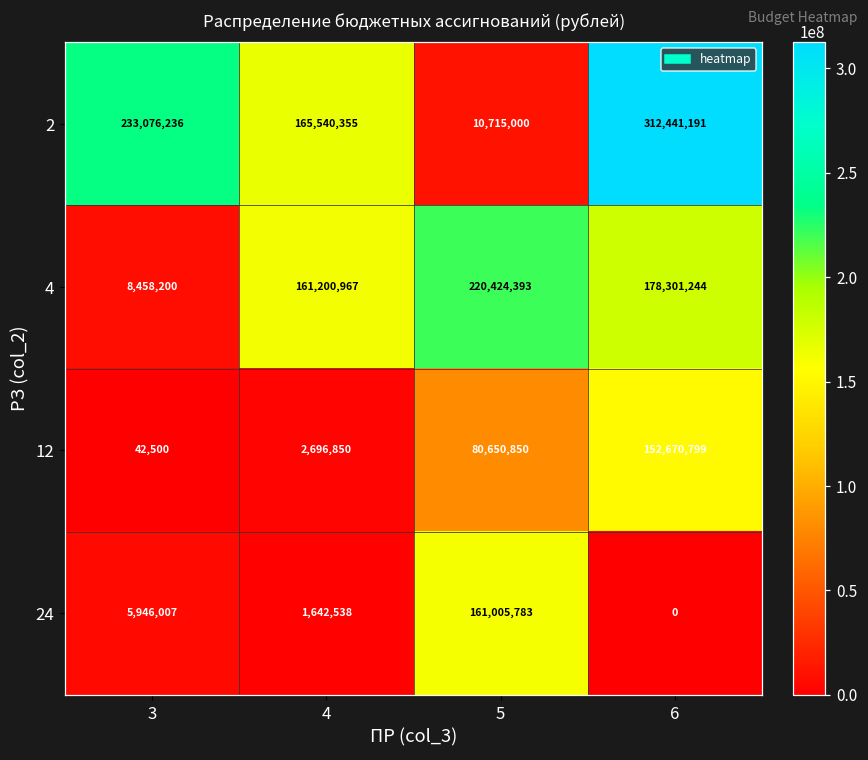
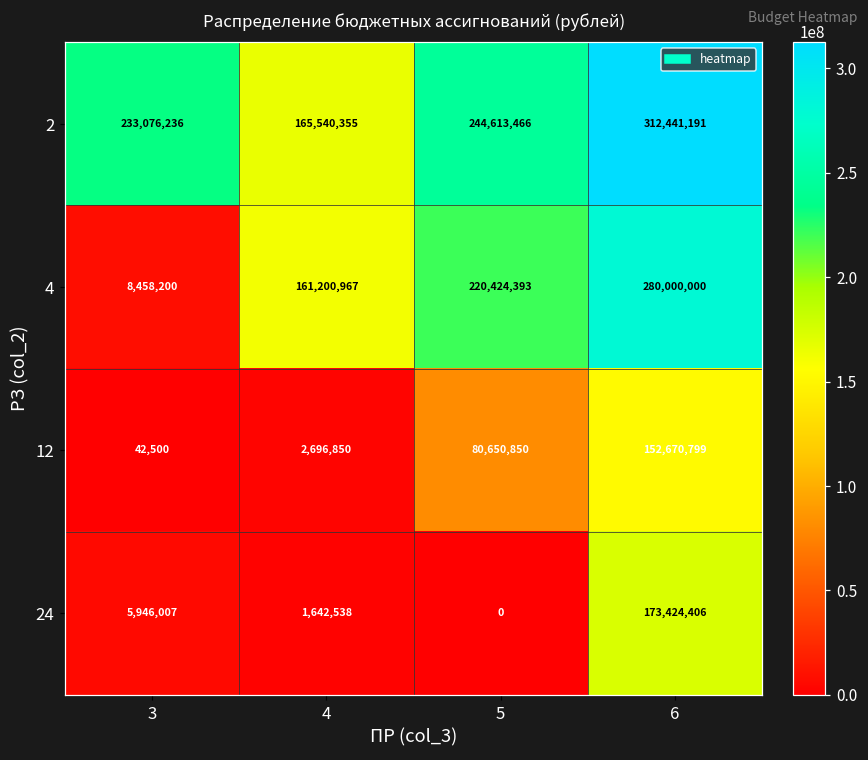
2, 5: 10,715,000 -> 244,613,466
4, 6: 178,301,244 -> 280,000,000
24, 5: 161,005,783 -> 0
24, 6: 0 -> 173,424,406
